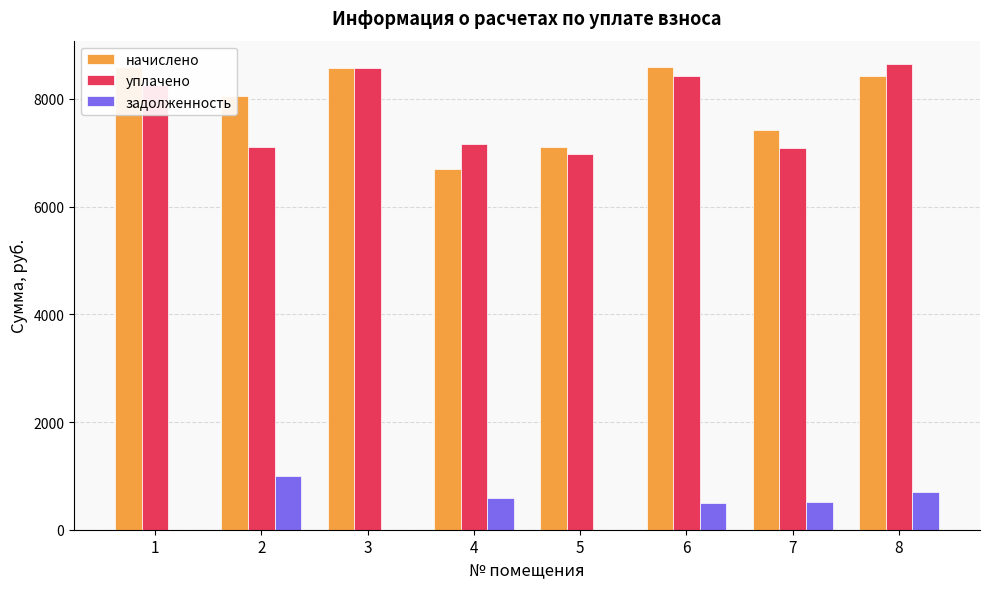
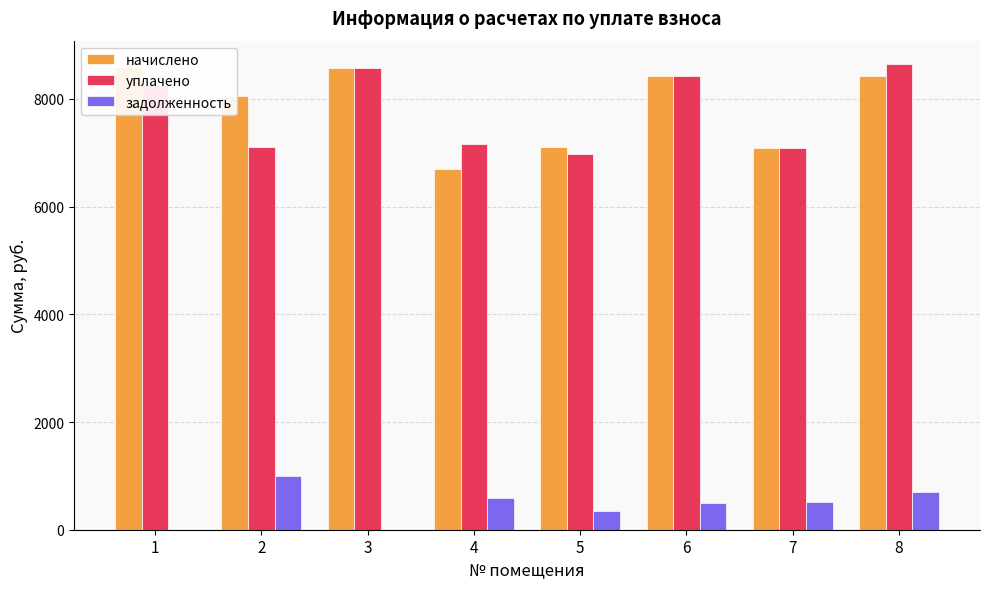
задолженность, 5: 0 -> 300
начислено, 6: 8600 -> 8400
начислено, 7: 7400 -> 7100
